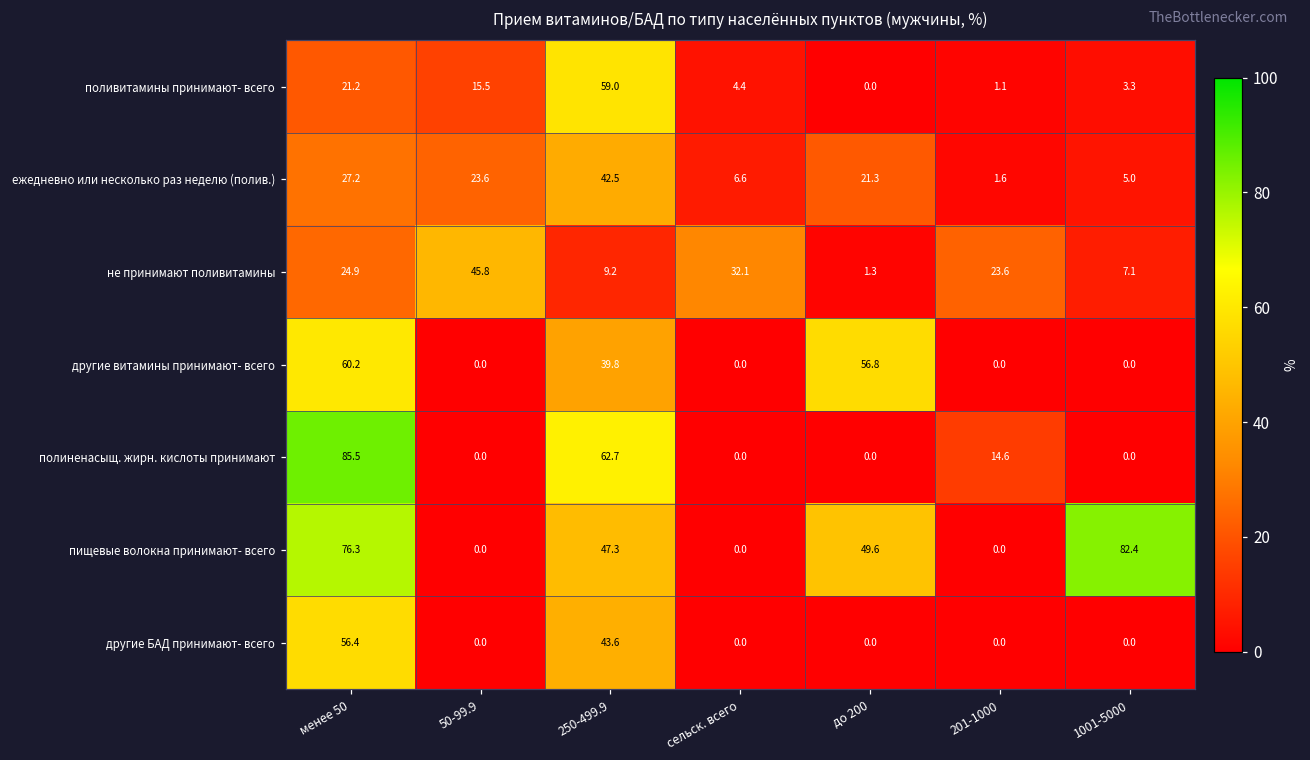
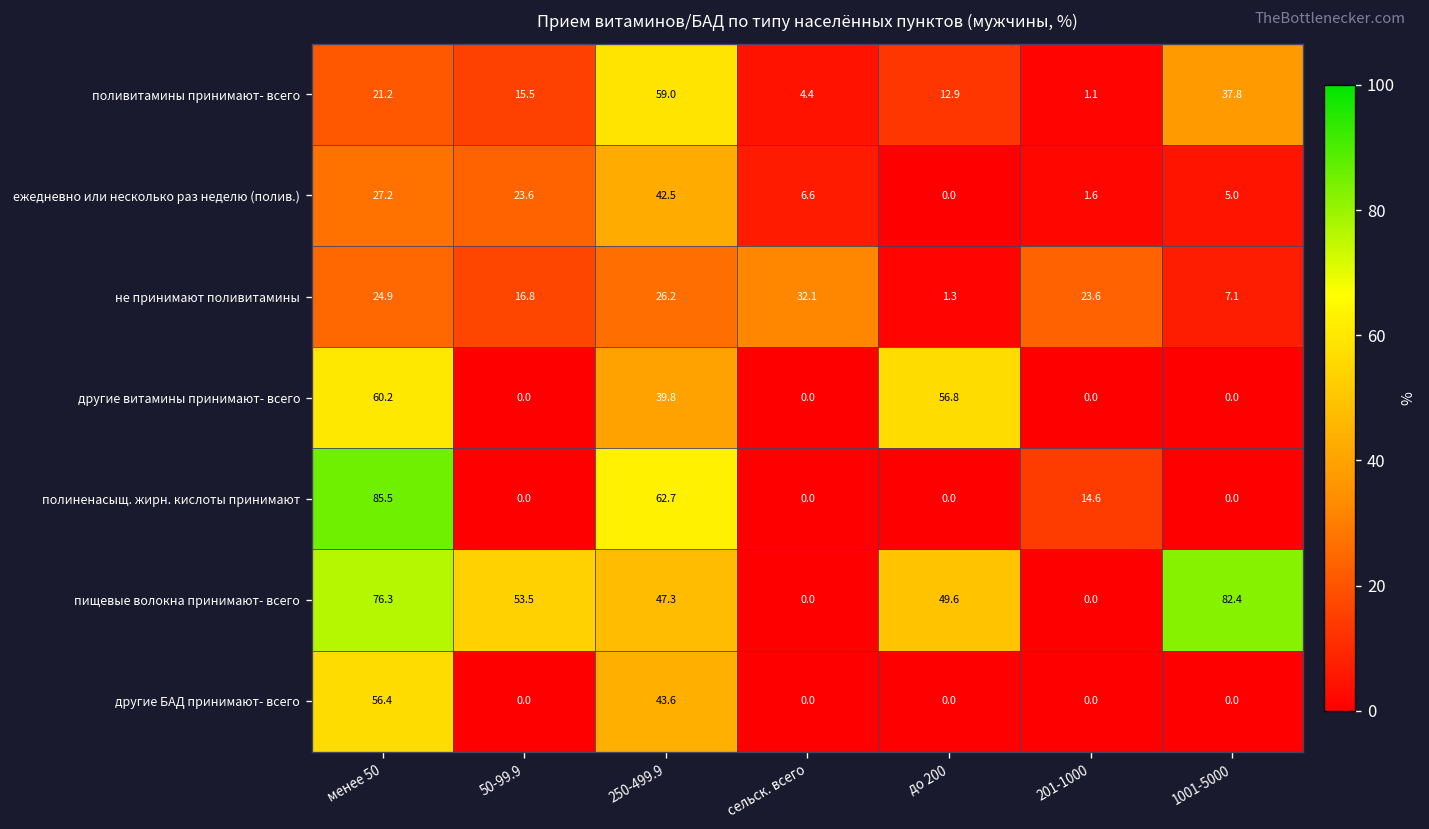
поливитамины принимают- всего, до 200: 0.0 -> 12.9
поливитамины принимают- всего, 1001-5000: 3.3 -> 37.8
ежедневно или несколько раз неделю (полив.), до 200: 21.3 -> 0.0
не принимают поливитамины, 50-99.9: 45.8 -> 16.8
не принимают поливитамины, 250-499.9: 9.2 -> 26.2
пищевые волокна принимают- всего, 50-99.9: 0.0 -> 53.5
